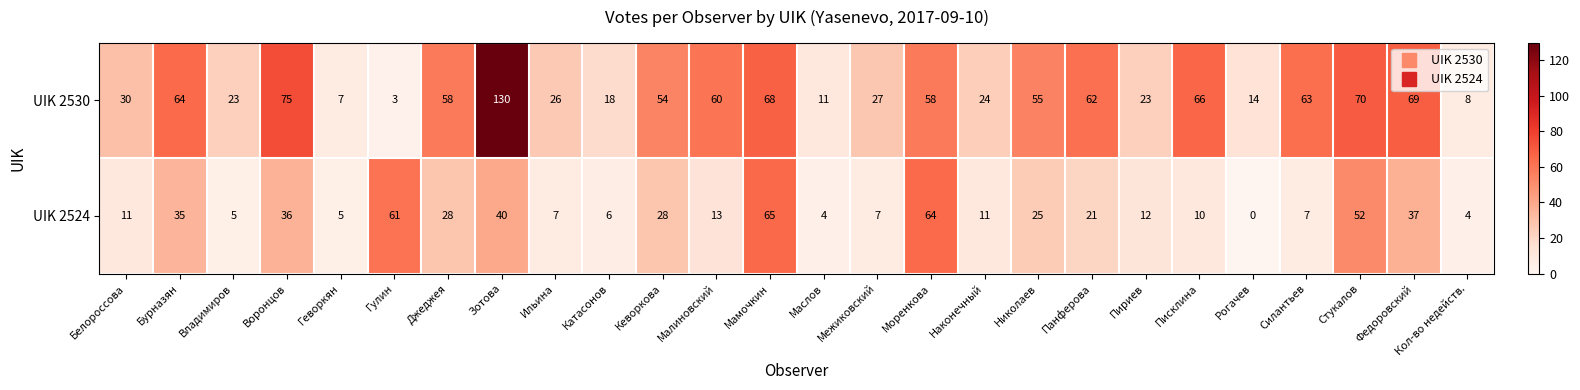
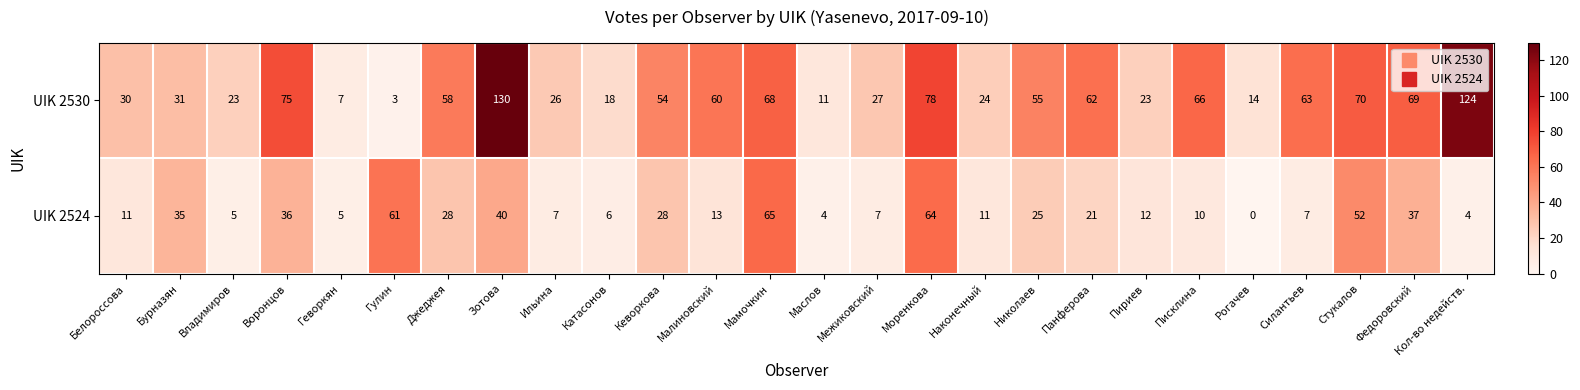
UIK 2530, Бурназян: 64 -> 31
UIK 2530, Моренкова: 58 -> 78
UIK 2530, Кол-во недейств.: 8 -> 124
